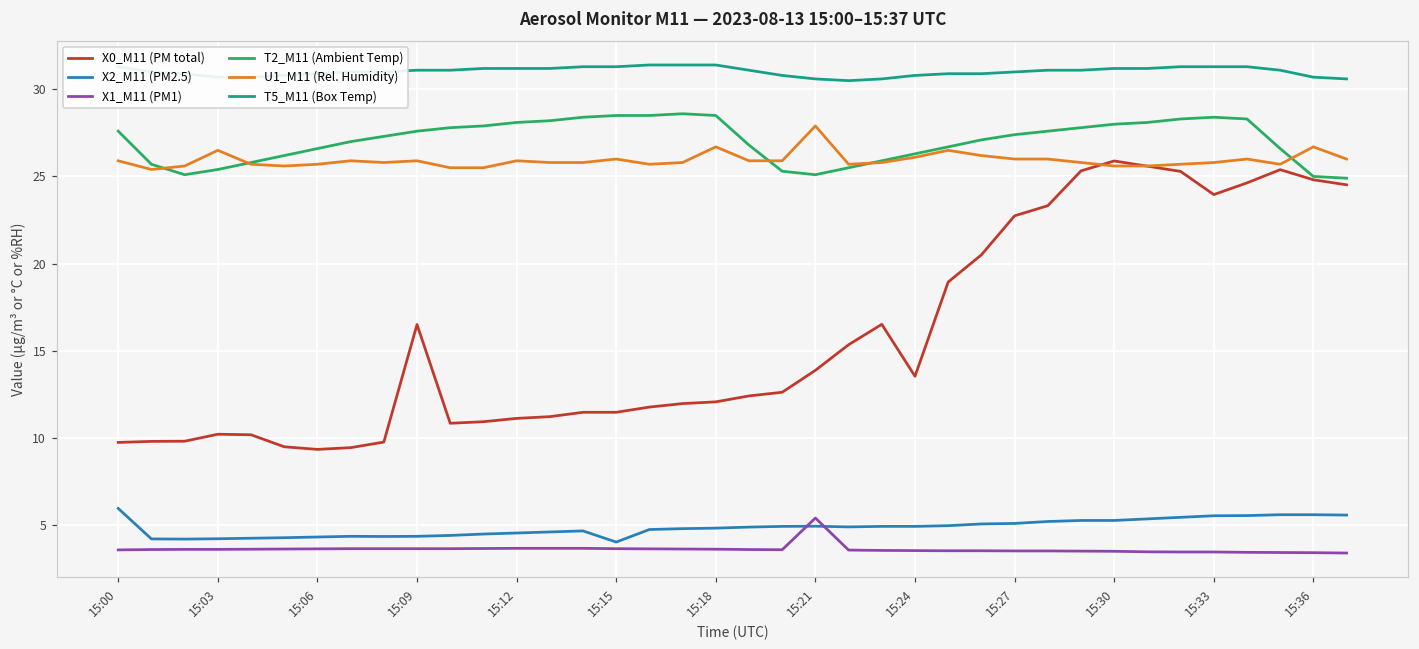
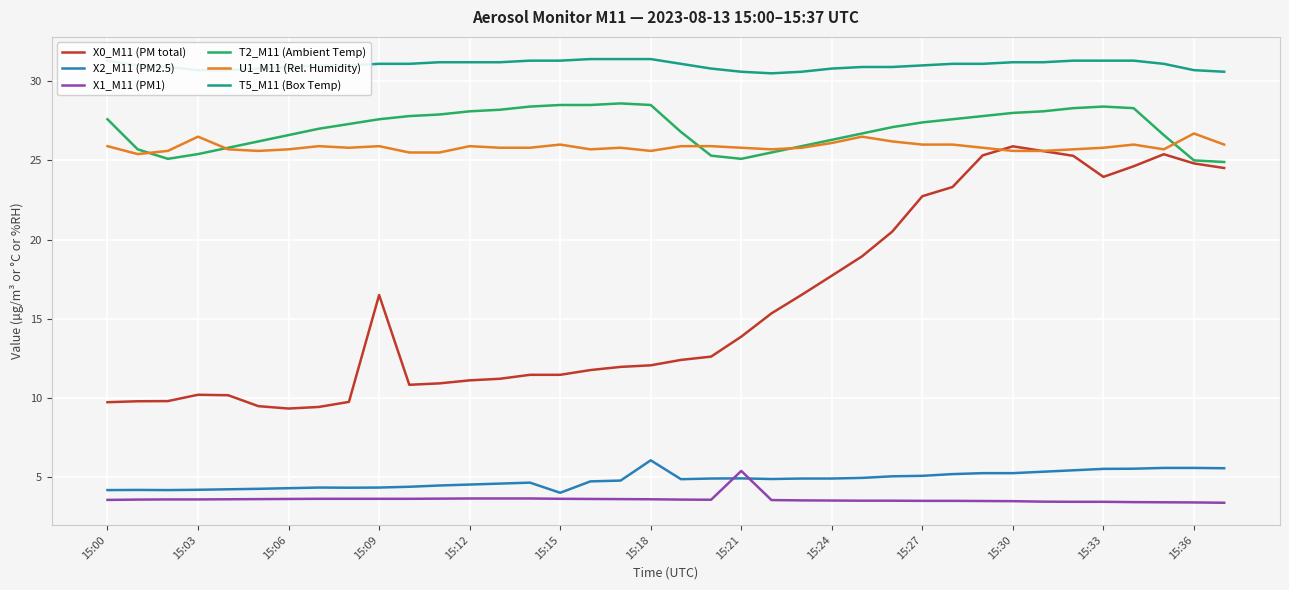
X2_M11 (PM2.5), 15:00: 5.9 -> 4.2
X2_M11 (PM2.5), 15:18: 4.8 -> 6.1
U1_M11 (Rel. Humidity), 15:18: 26.7 -> 25.6
U1_M11 (Rel. Humidity), 15:21: 27.9 -> 25.8
X0_M11 (PM total), 15:24: 13.5 -> 17.7
